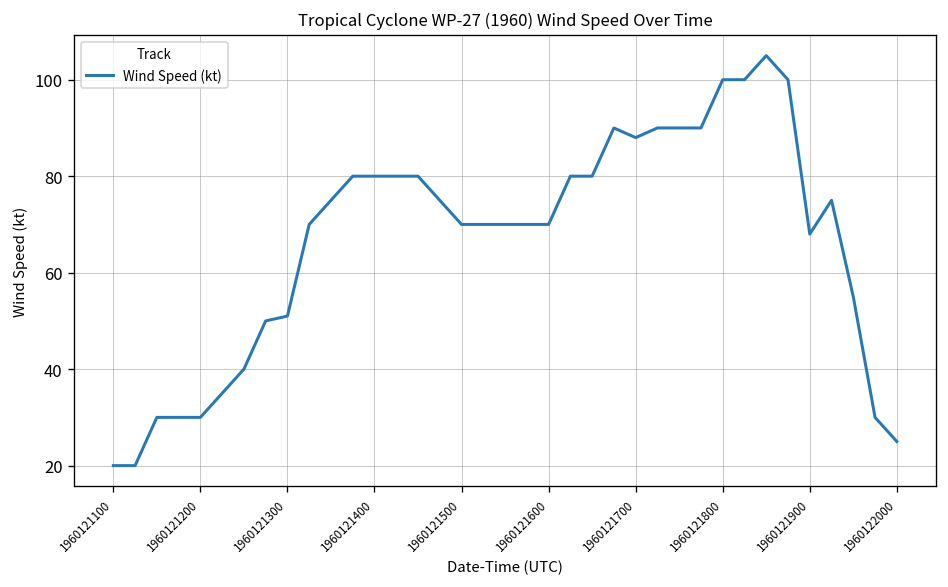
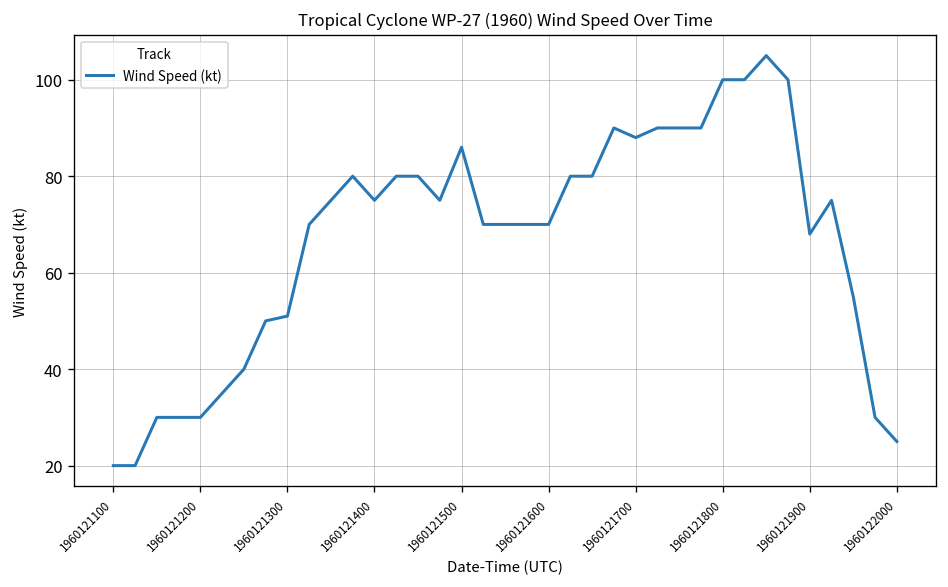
1960121400: 80 -> 75
1960121500: 70 -> 86
